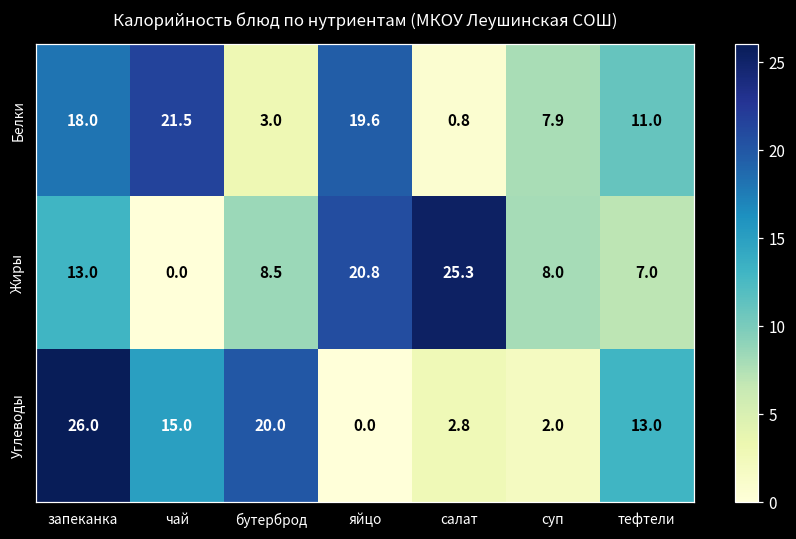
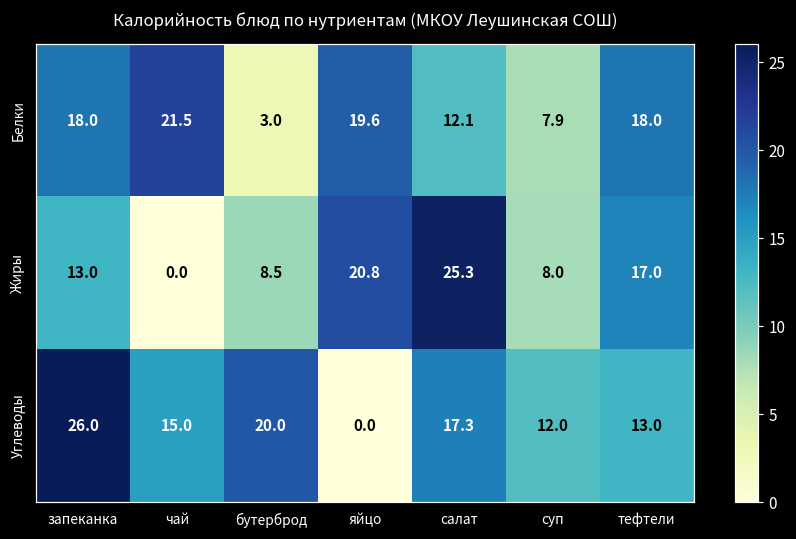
Белки, салат: 0.8 -> 12.1
Белки, тефтели: 11.0 -> 18.0
Жиры, тефтели: 7.0 -> 17.0
Углеводы, салат: 2.8 -> 17.3
Углеводы, суп: 2.0 -> 12.0
